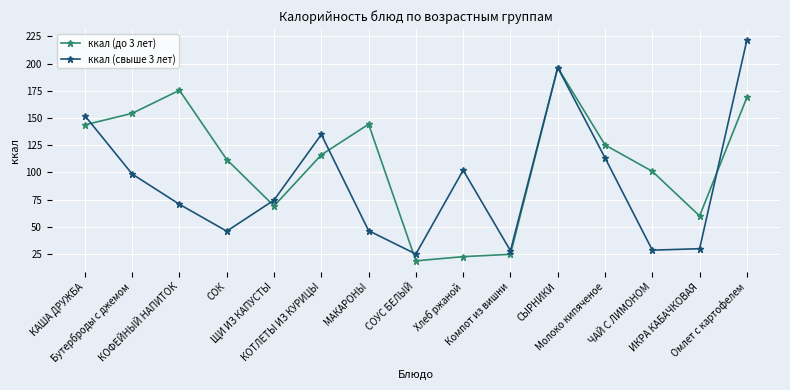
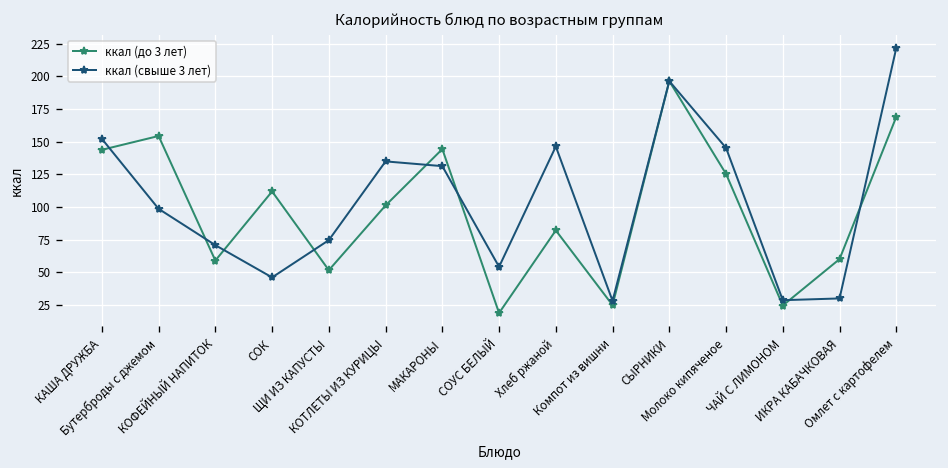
ккал (до 3 лет), КОФЕЙНЫЙ НАПИТОК: 175 -> 59
ккал (до 3 лет), ЩИ ИЗ КАПУСТЫ: 69 -> 52
ккал (до 3 лет), КОТЛЕТЫ ИЗ КУРИЦЫ: 116 -> 101
ккал (свыше 3 лет), МАКАРОНЫ: 46 -> 131
ккал (свыше 3 лет), СОУС БЕЛЫЙ: 25 -> 54
ккал (до 3 лет), Хлеб ржаной: 23 -> 82
ккал (свыше 3 лет), Хлеб ржаной: 102 -> 146
ккал (свыше 3 лет), Молоко кипяченое: 113 -> 145
ккал (до 3 лет), ЧАЙ С ЛИМОНОМ: 101 -> 24
